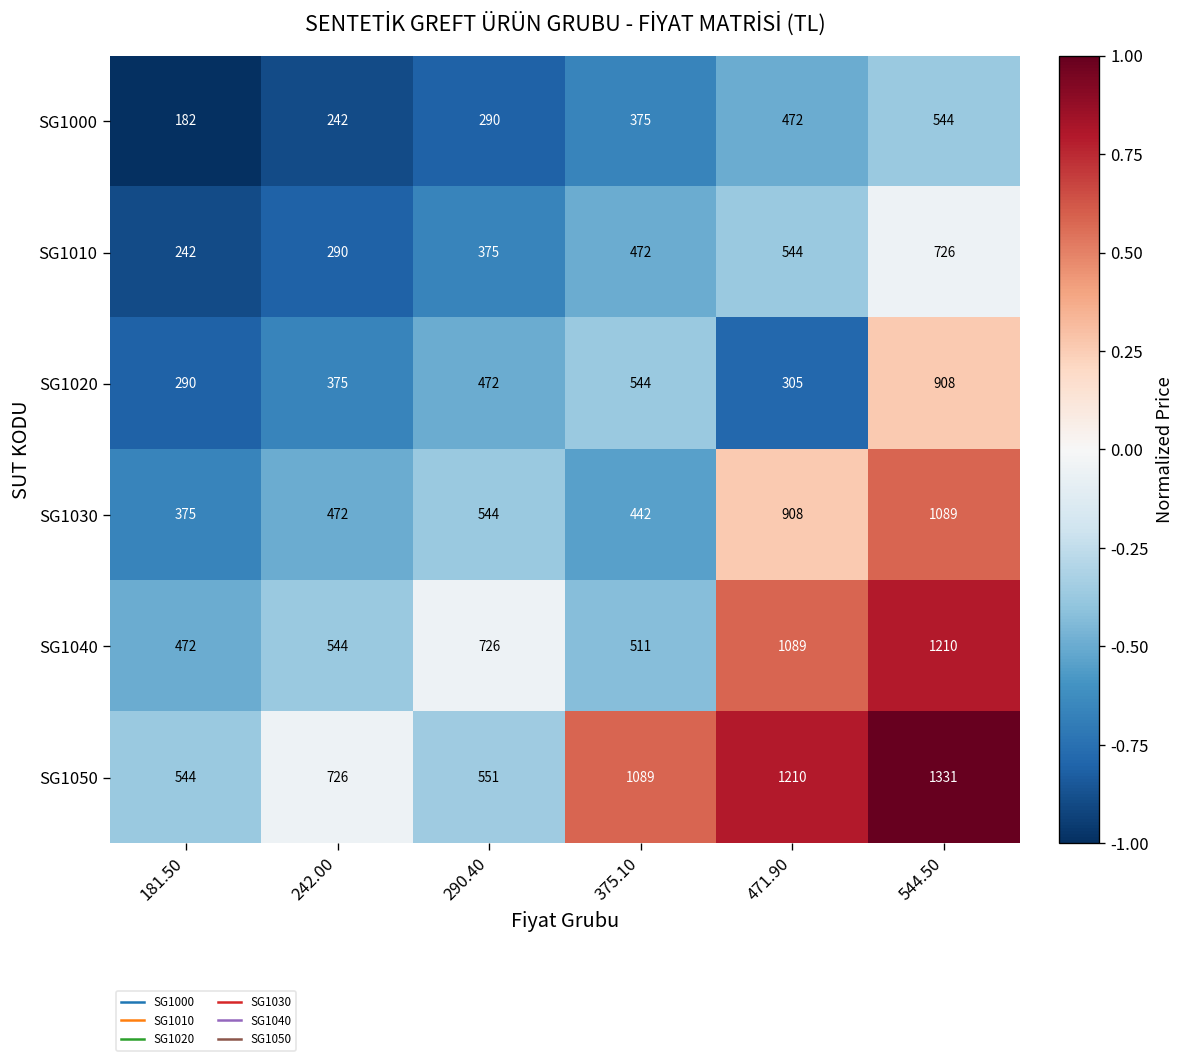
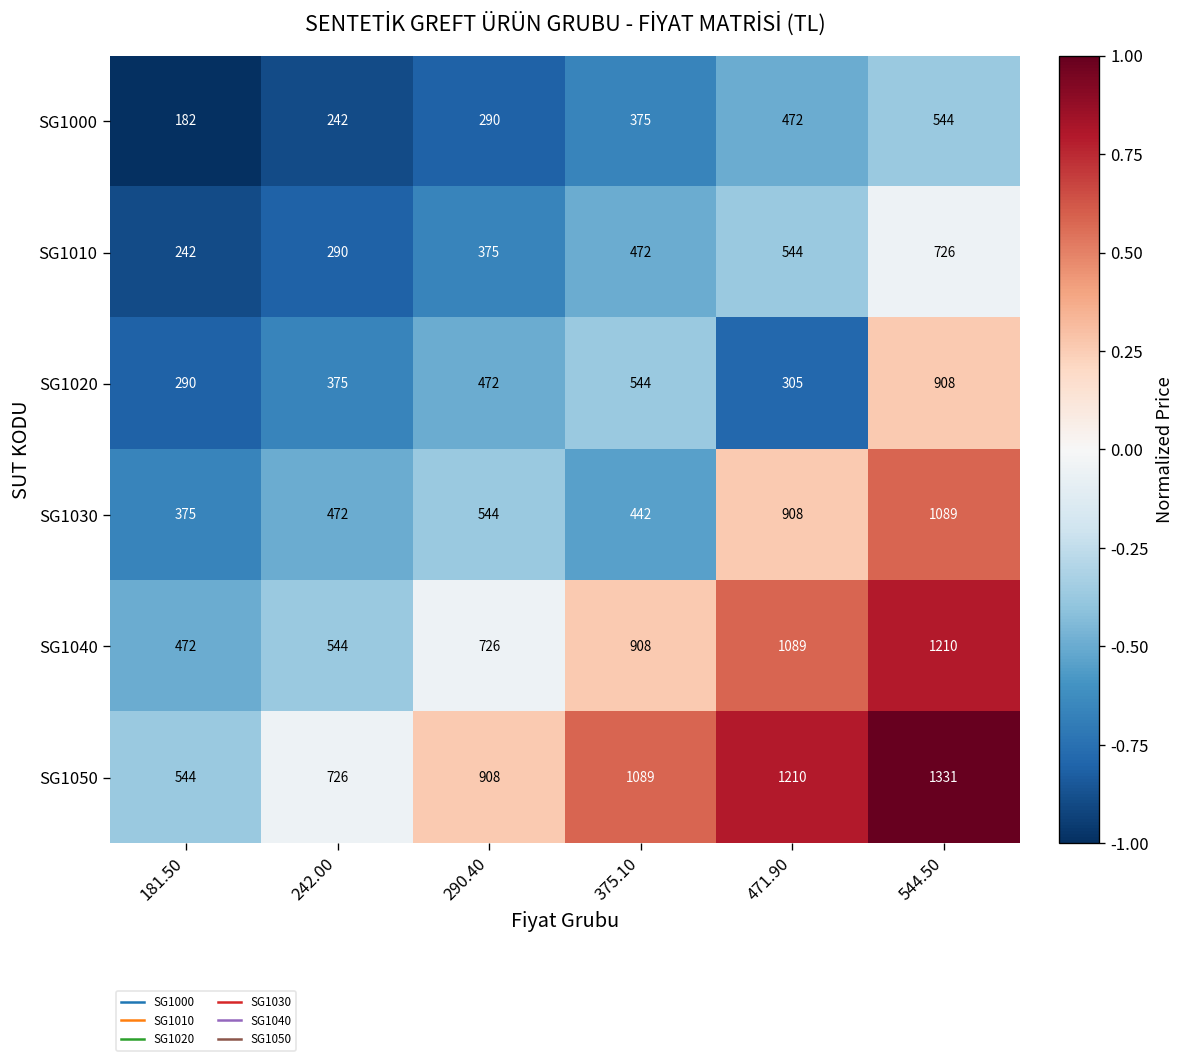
SG1040, 375.10: 511 -> 908
SG1050, 290.40: 551 -> 908
